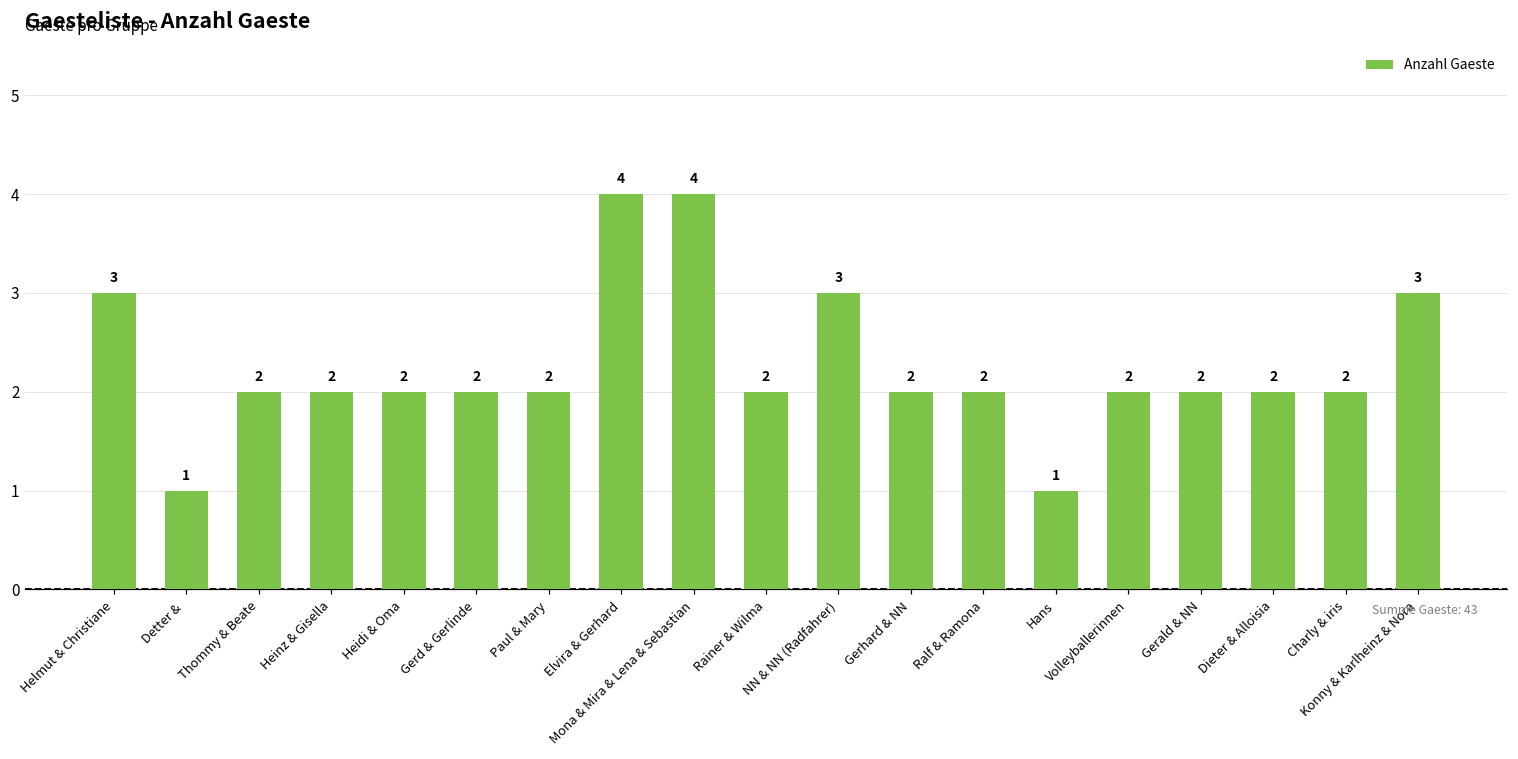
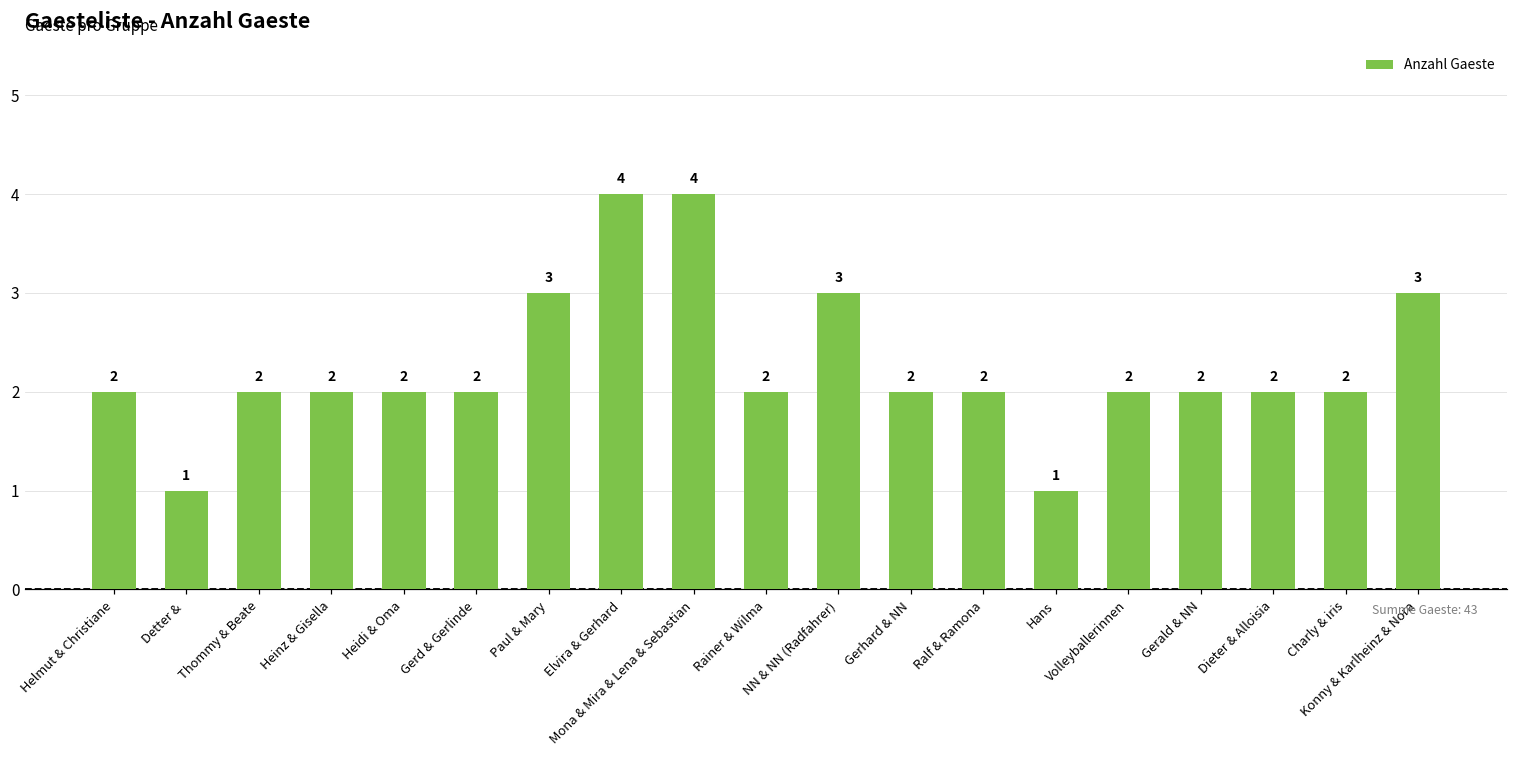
Helmut & Christiane: 3 -> 2
Paul & Mary: 2 -> 3
